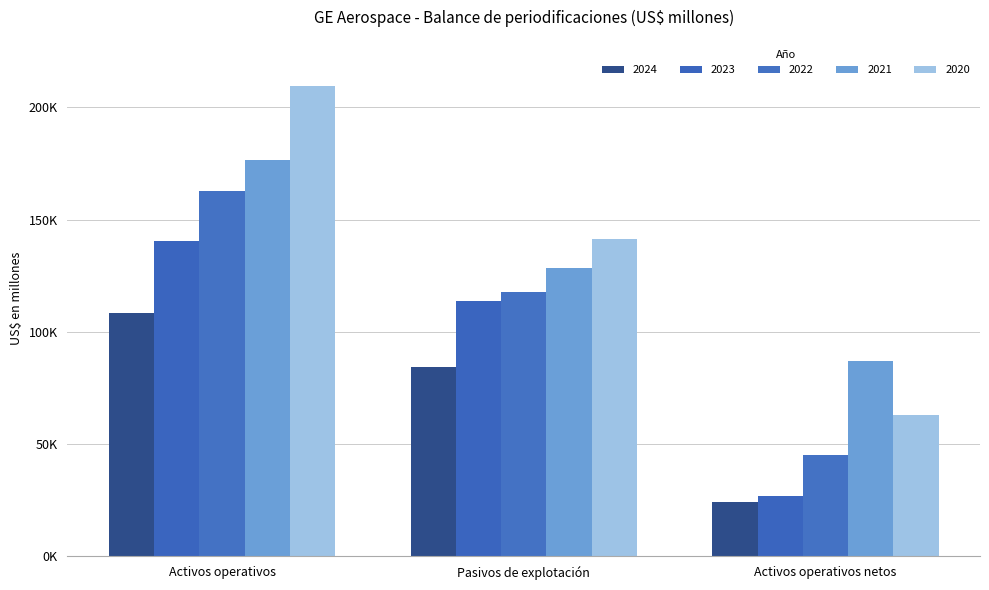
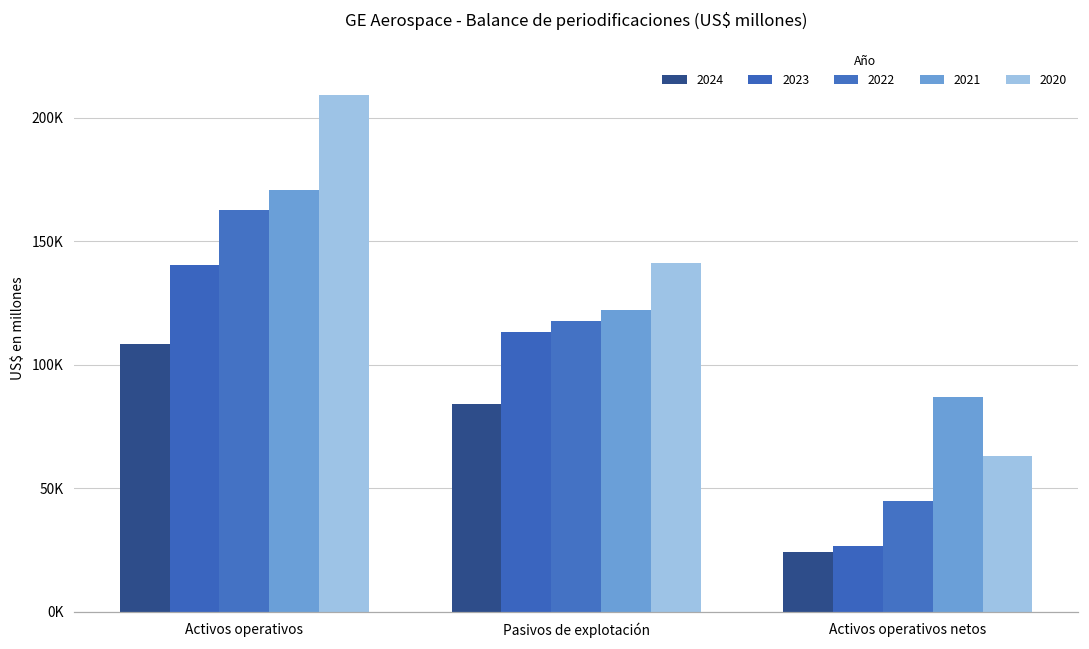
2021, Activos operativos: 177000 -> 171000
2021, Pasivos de explotación: 128000 -> 122000
